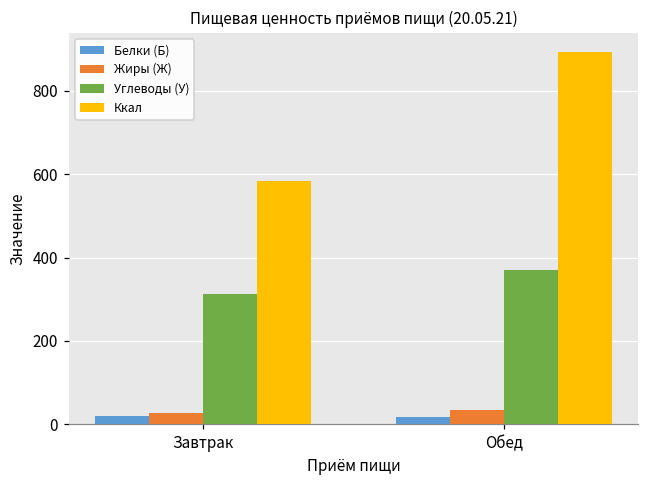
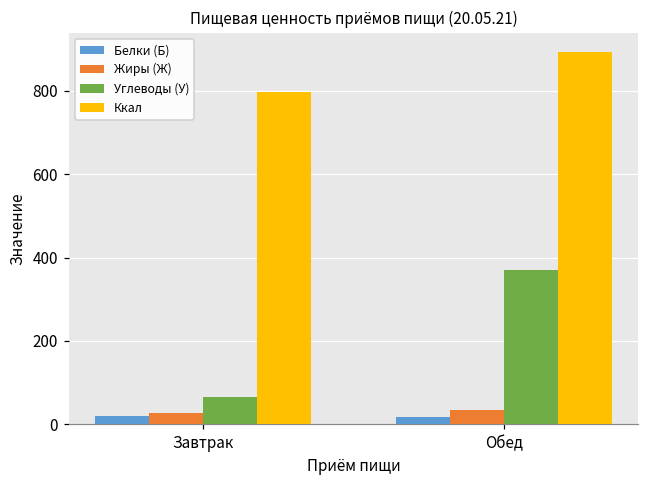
Углеводы (У), Завтрак: 310 -> 60
Ккал, Завтрак: 580 -> 800
